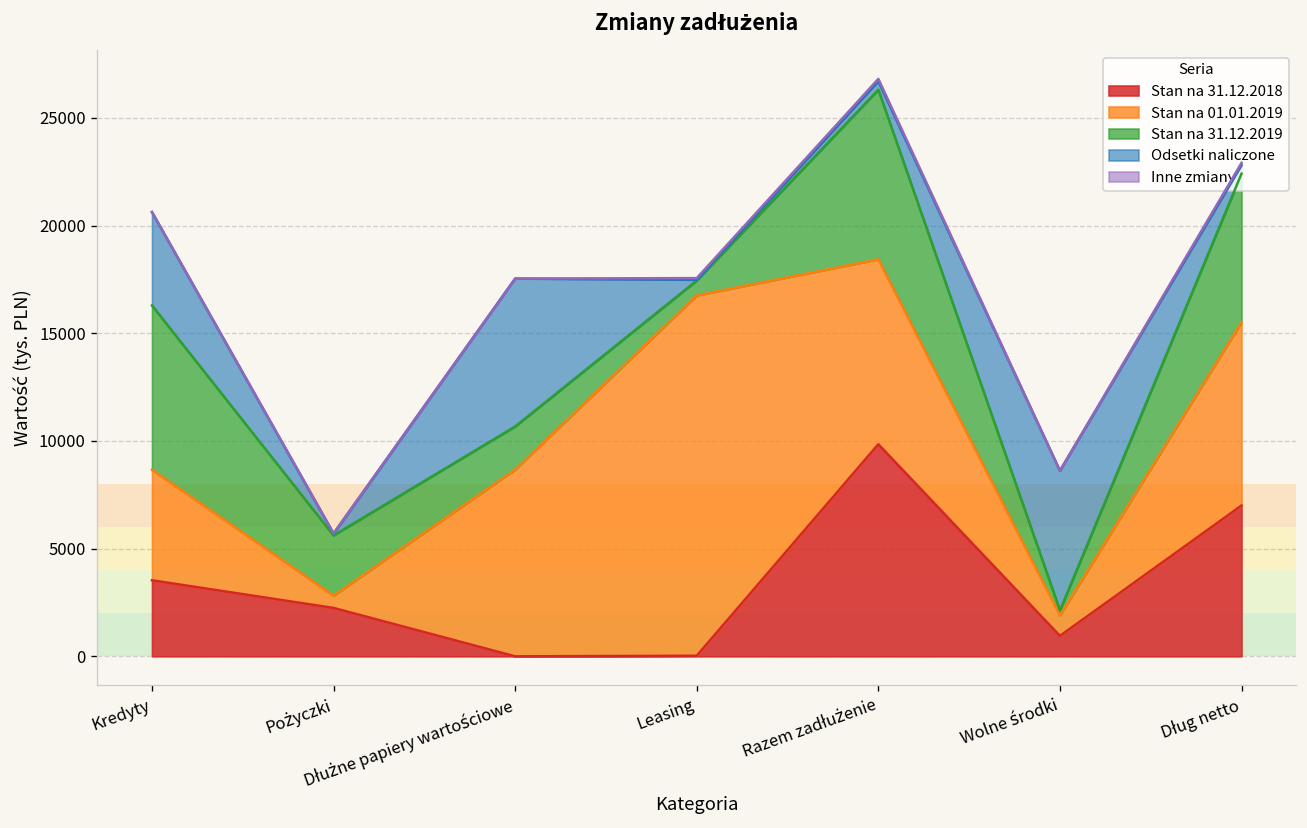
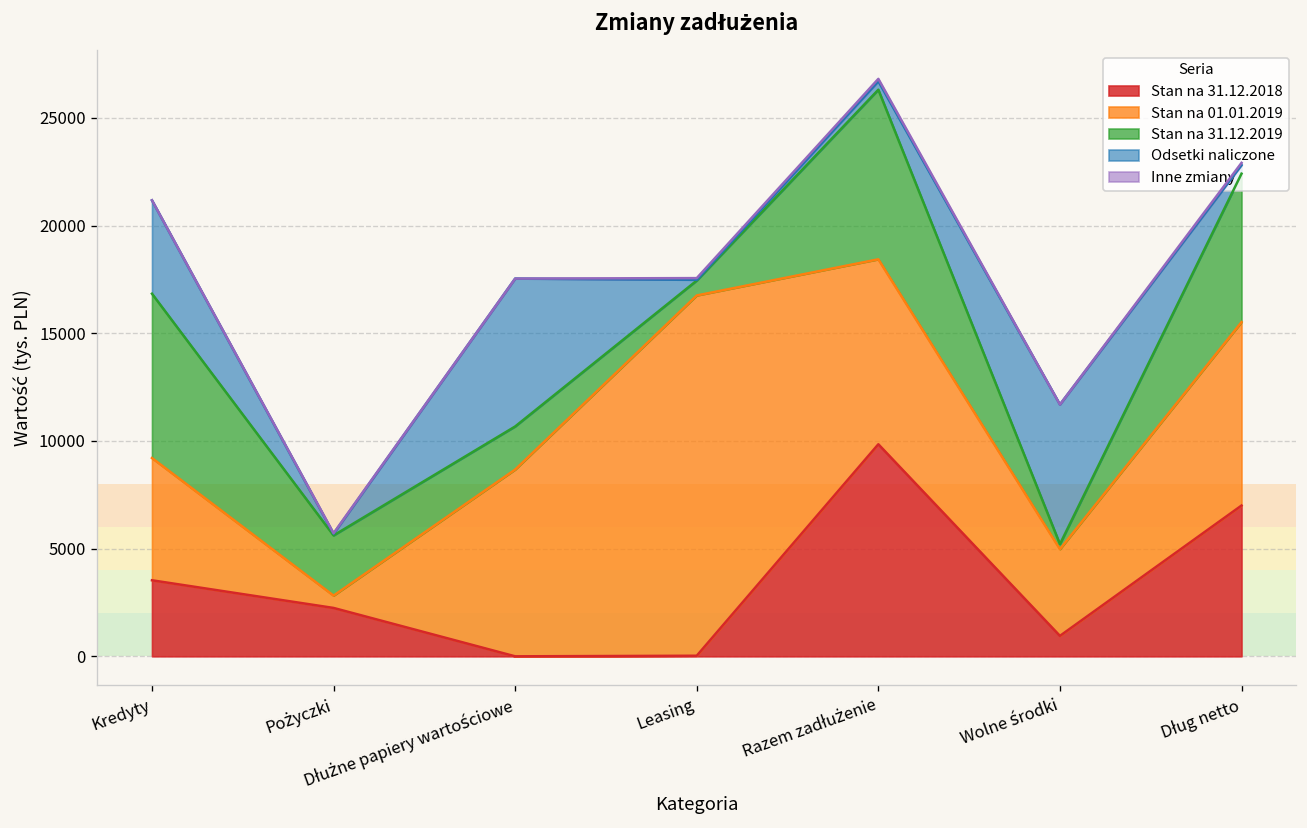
Stan na 01.01.2019, Kredyty: 5100 -> 5700
Stan na 01.01.2019, Wolne środki: 900 -> 4000
